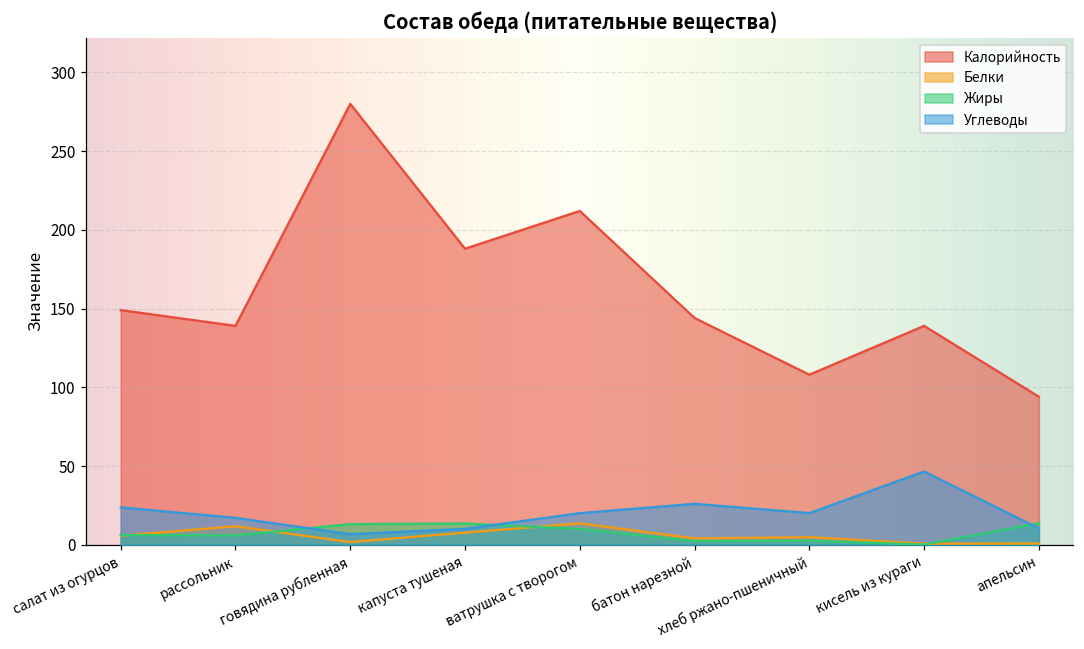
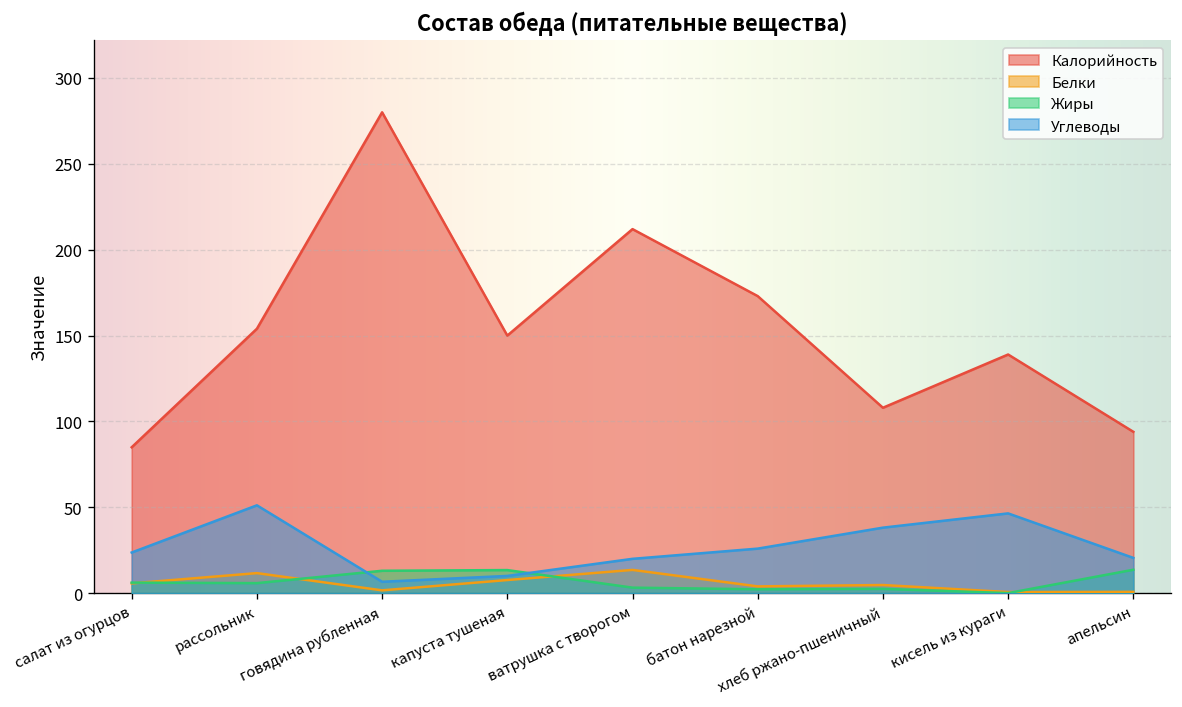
Калорийность, салат из огурцов: 149 -> 85
Калорийность, рассольник: 139 -> 154
Углеводы, рассольник: 17 -> 51
Калорийность, капуста тушеная: 188 -> 150
Жиры, ватрушка с творогом: 10 -> 3
Калорийность, батон нарезной: 144 -> 173
Углеводы, хлеб ржано-пшеничный: 20 -> 38
Углеводы, апельсин: 10 -> 21
